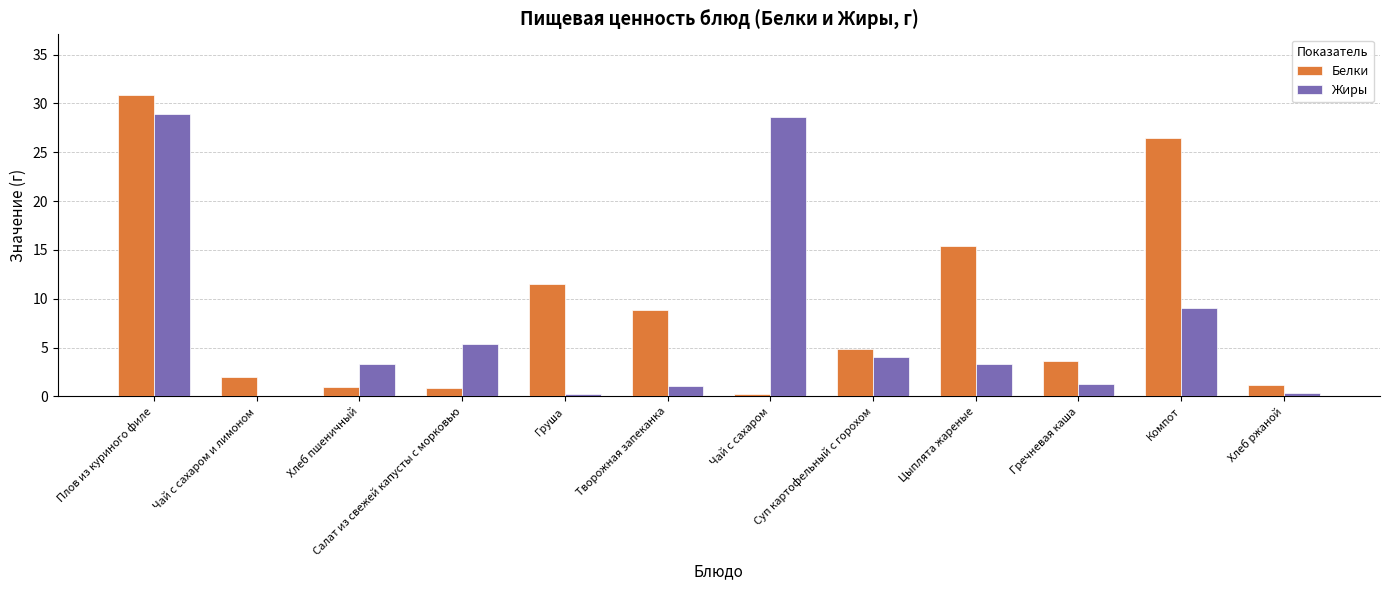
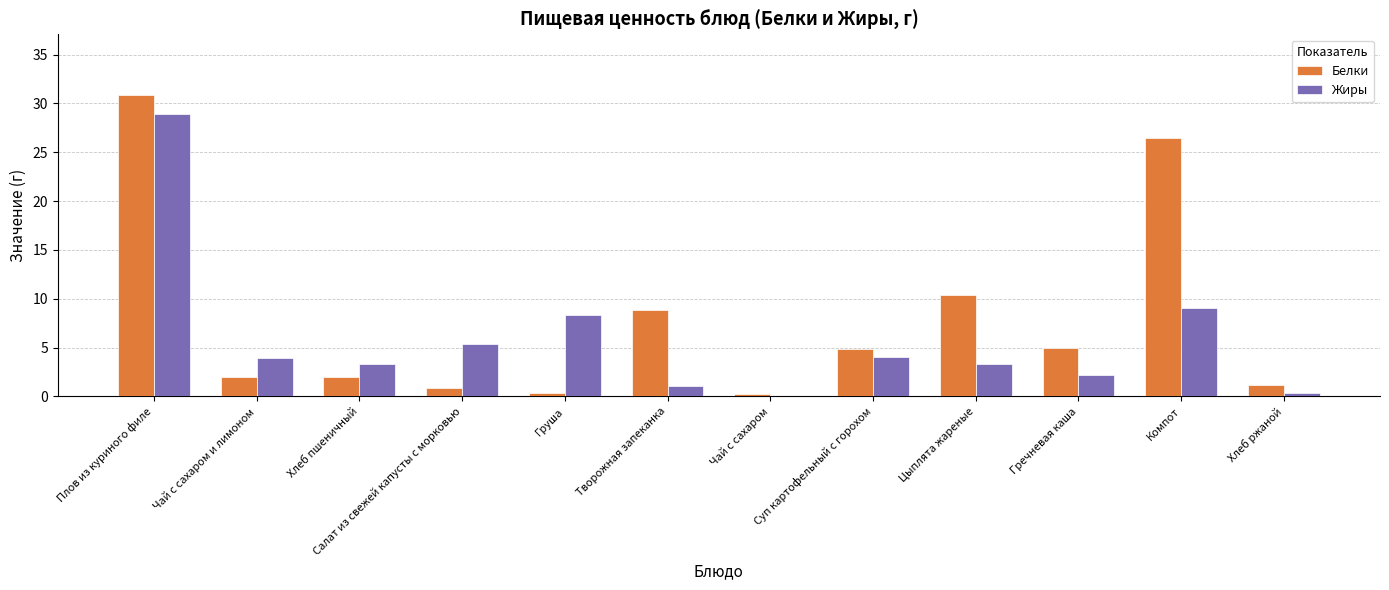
Жиры, Чай с сахаром и лимоном: 0 -> 4
Белки, Хлеб пшеничный: 1 -> 2
Белки, Груша: 12 -> 0
Жиры, Груша: 0 -> 8
Жиры, Чай с сахаром: 29 -> 0
Белки, Цыплята жареные: 15 -> 10
Белки, Гречневая каша: 4 -> 5
Жиры, Гречневая каша: 1 -> 2
